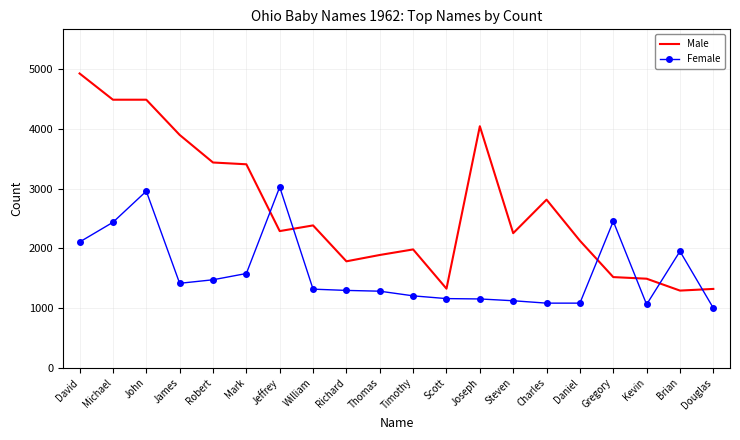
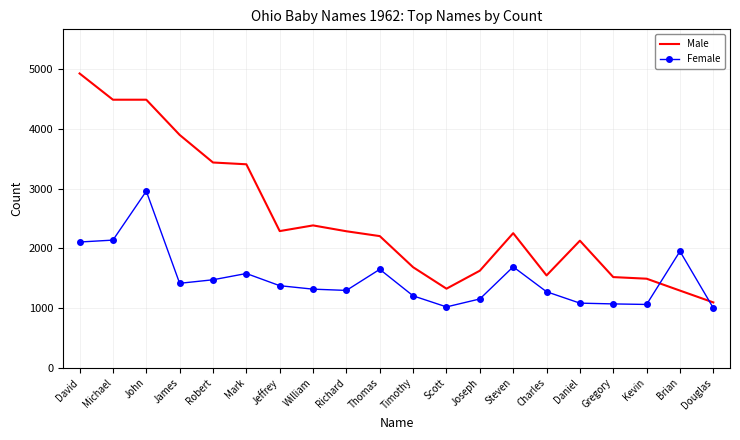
Female, Michael: 2400 -> 2100
Female, Jeffrey: 3000 -> 1400
Male, Richard: 1800 -> 2300
Male, Thomas: 1900 -> 2200
Female, Thomas: 1300 -> 1600
Male, Timothy: 2000 -> 1700
Female, Scott: 1200 -> 1000
Male, Joseph: 4000 -> 1600
Female, Steven: 1100 -> 1700
Male, Charles: 2800 -> 1500
Female, Charles: 1100 -> 1300
Female, Gregory: 2500 -> 1100
Male, Douglas: 1300 -> 1100
